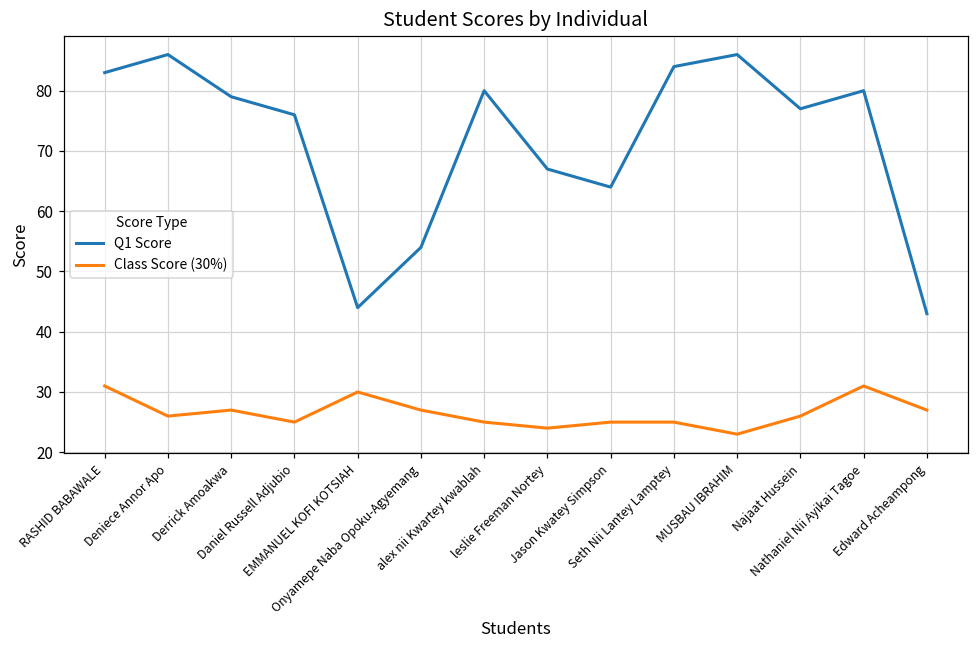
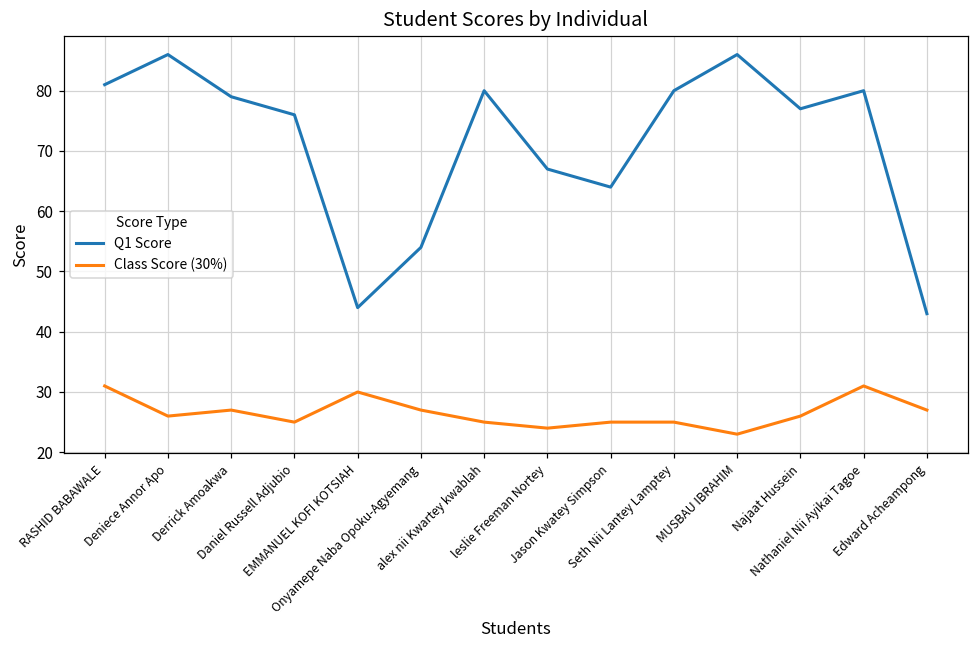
Q1 Score, RASHID BABAWALE: 83 -> 81
Q1 Score, Seth Nii Lantey Lamptey: 84 -> 80
